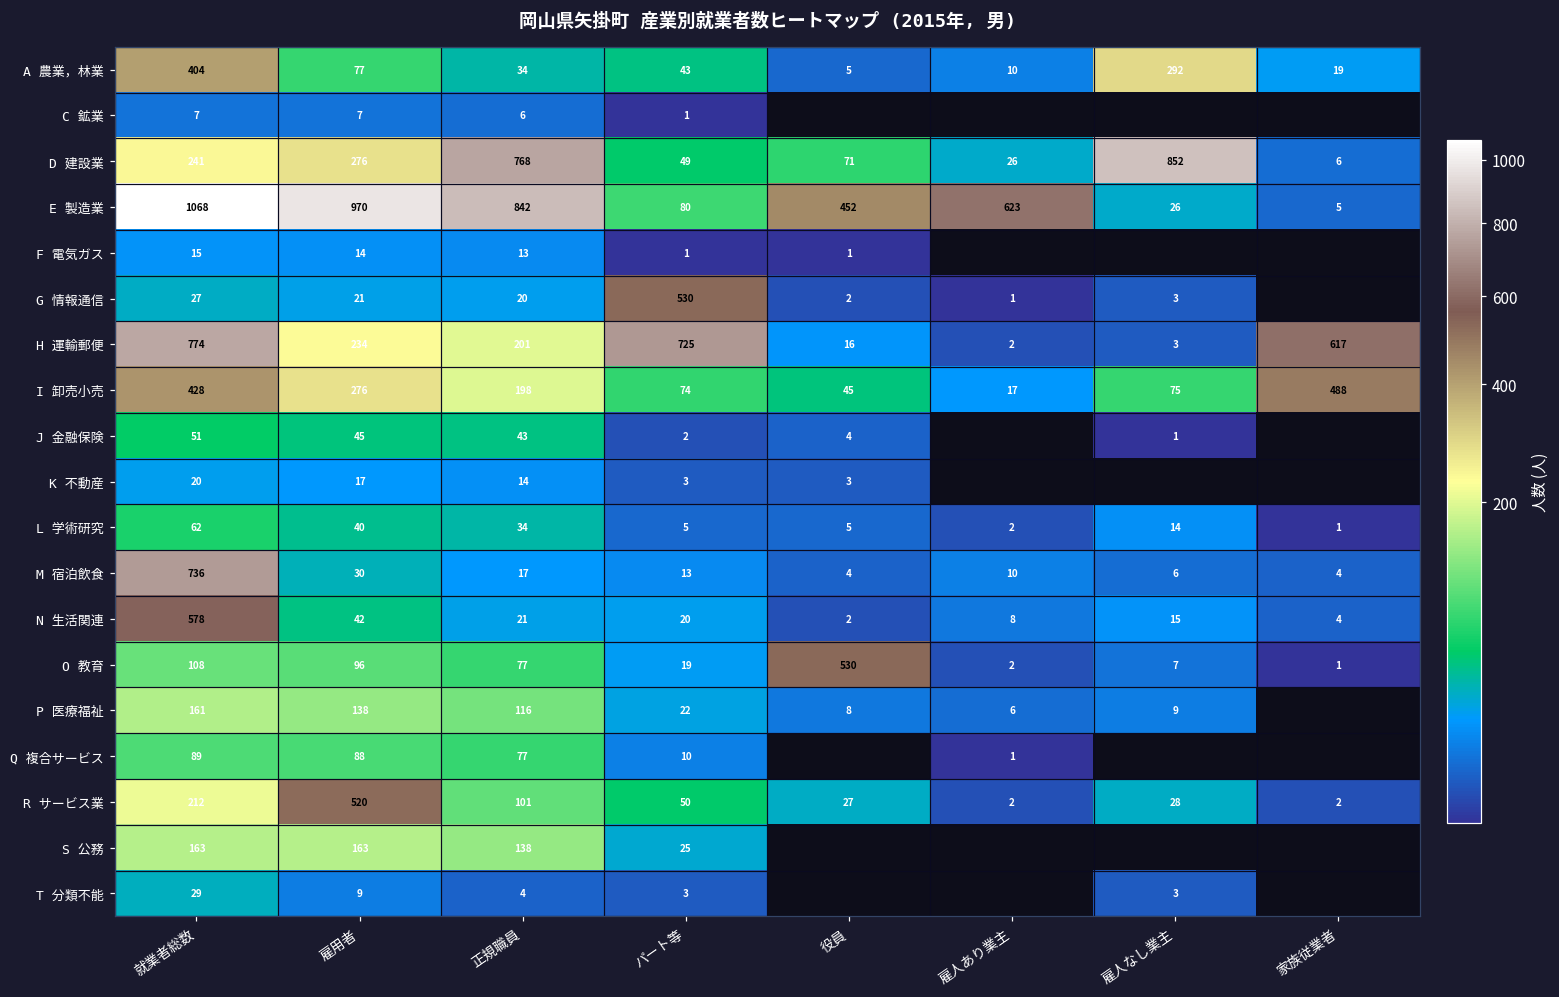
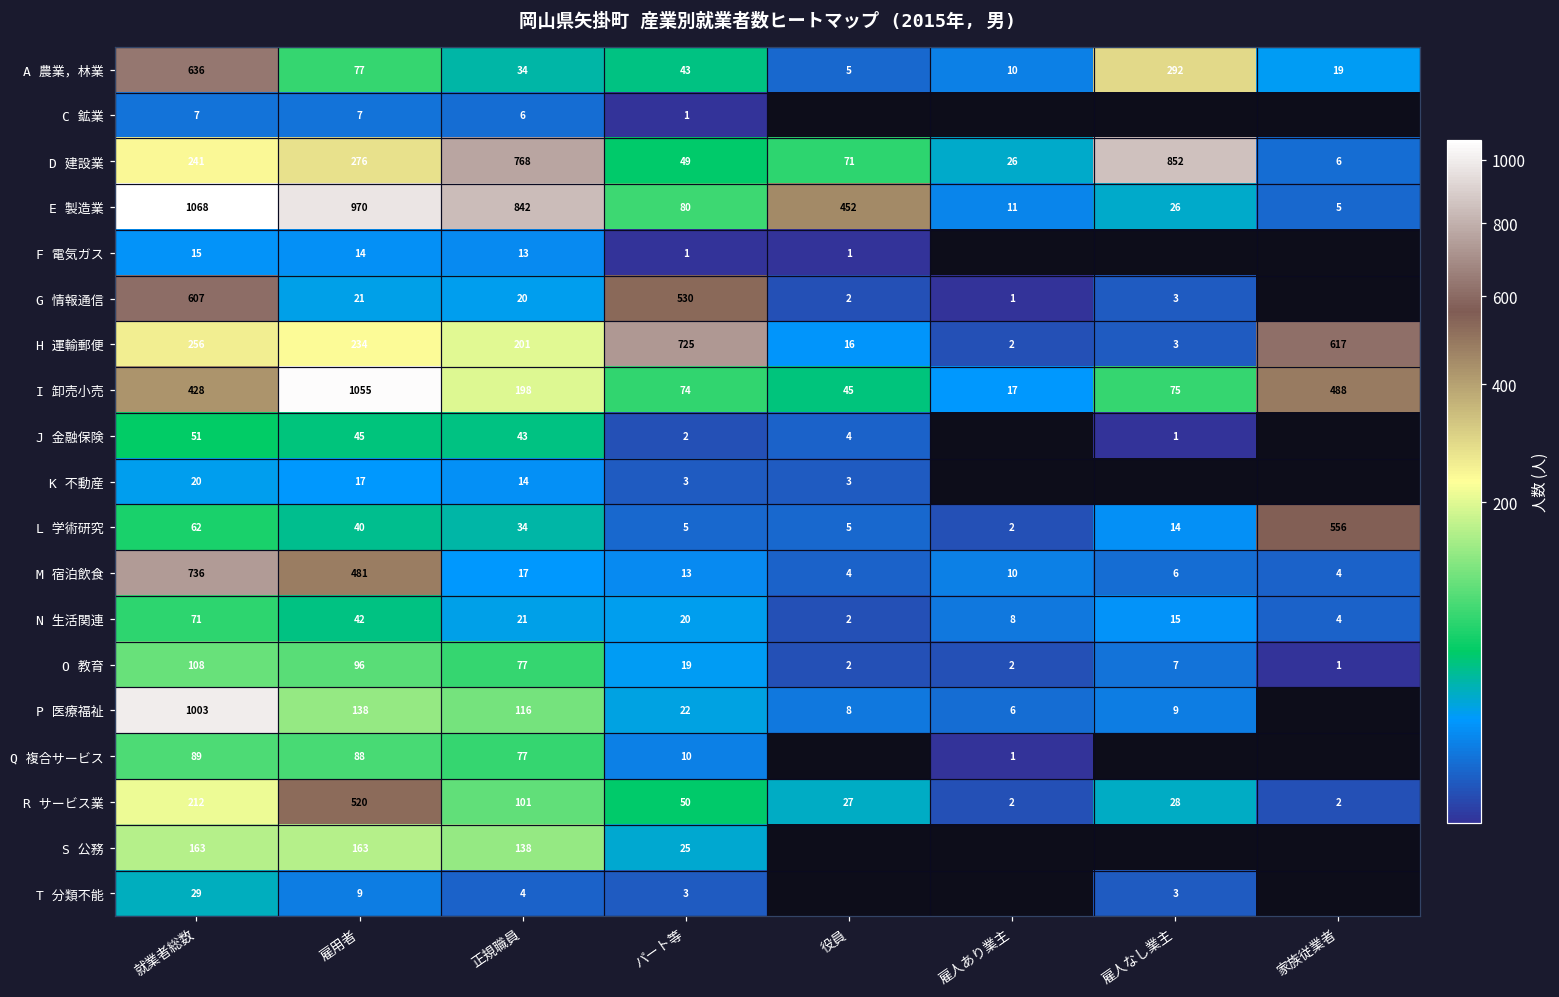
A 農業，林業, 就業者総数: 404 -> 636
E 製造業, 雇人あり業主: 623 -> 11
G 情報通信, 就業者総数: 27 -> 607
H 運輸郵便, 就業者総数: 774 -> 256
I 卸売小売, 雇用者: 276 -> 1055
L 学術研究, 家族従業者: 1 -> 556
M 宿泊飲食, 雇用者: 30 -> 481
N 生活関連, 就業者総数: 578 -> 71
O 教育, 役員: 530 -> 2
P 医療福祉, 就業者総数: 161 -> 1003
